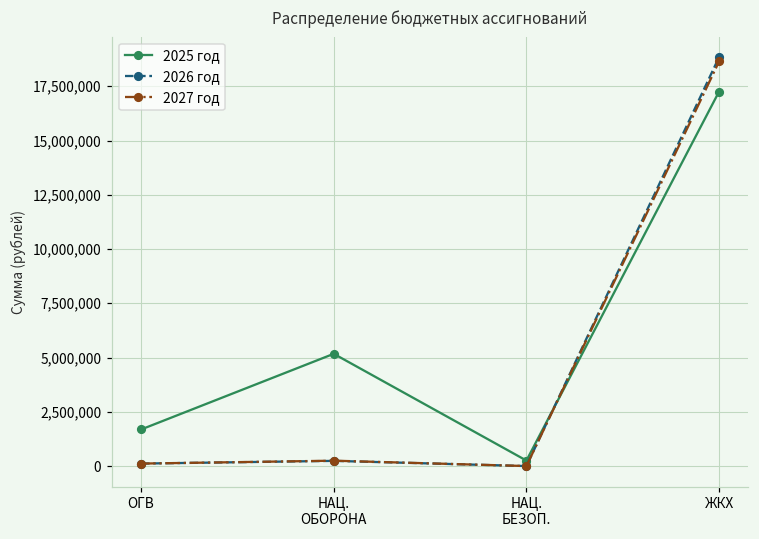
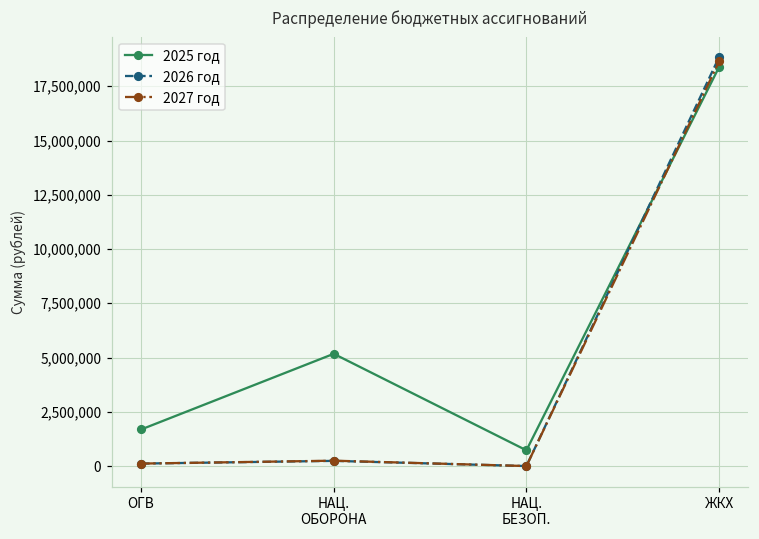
2025 год, НАЦ. БЕЗОП.: 300,000 -> 700,000
2025 год, ЖКХ: 17,300,000 -> 18,400,000
